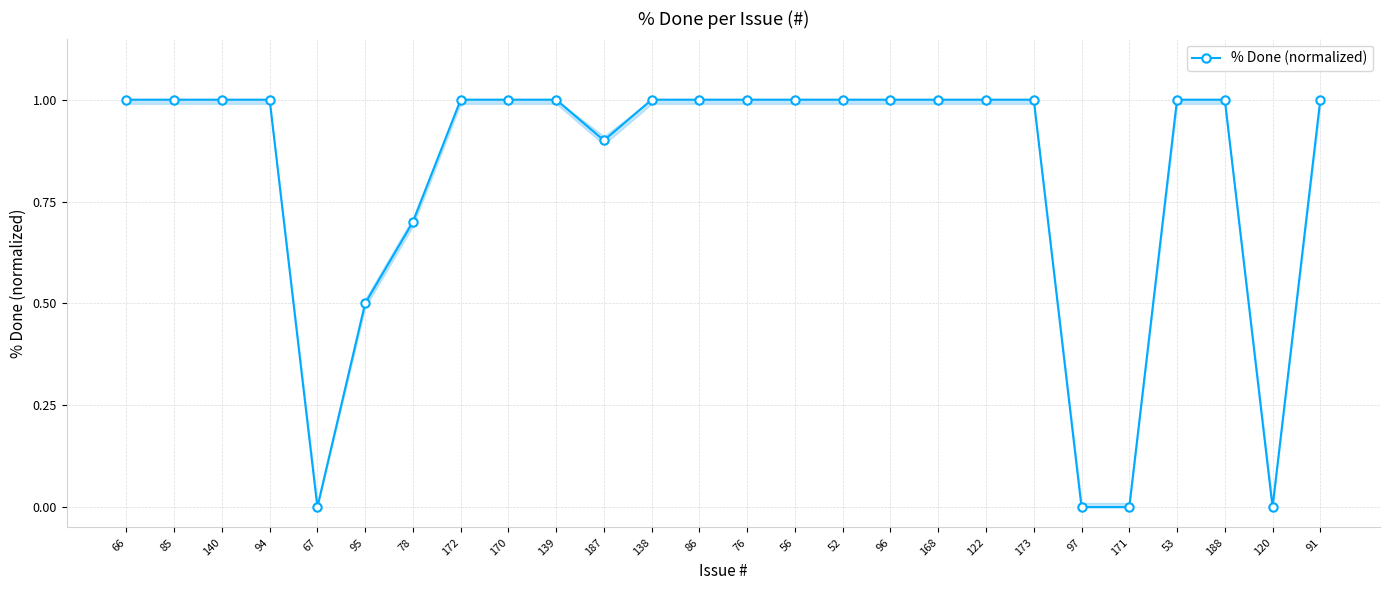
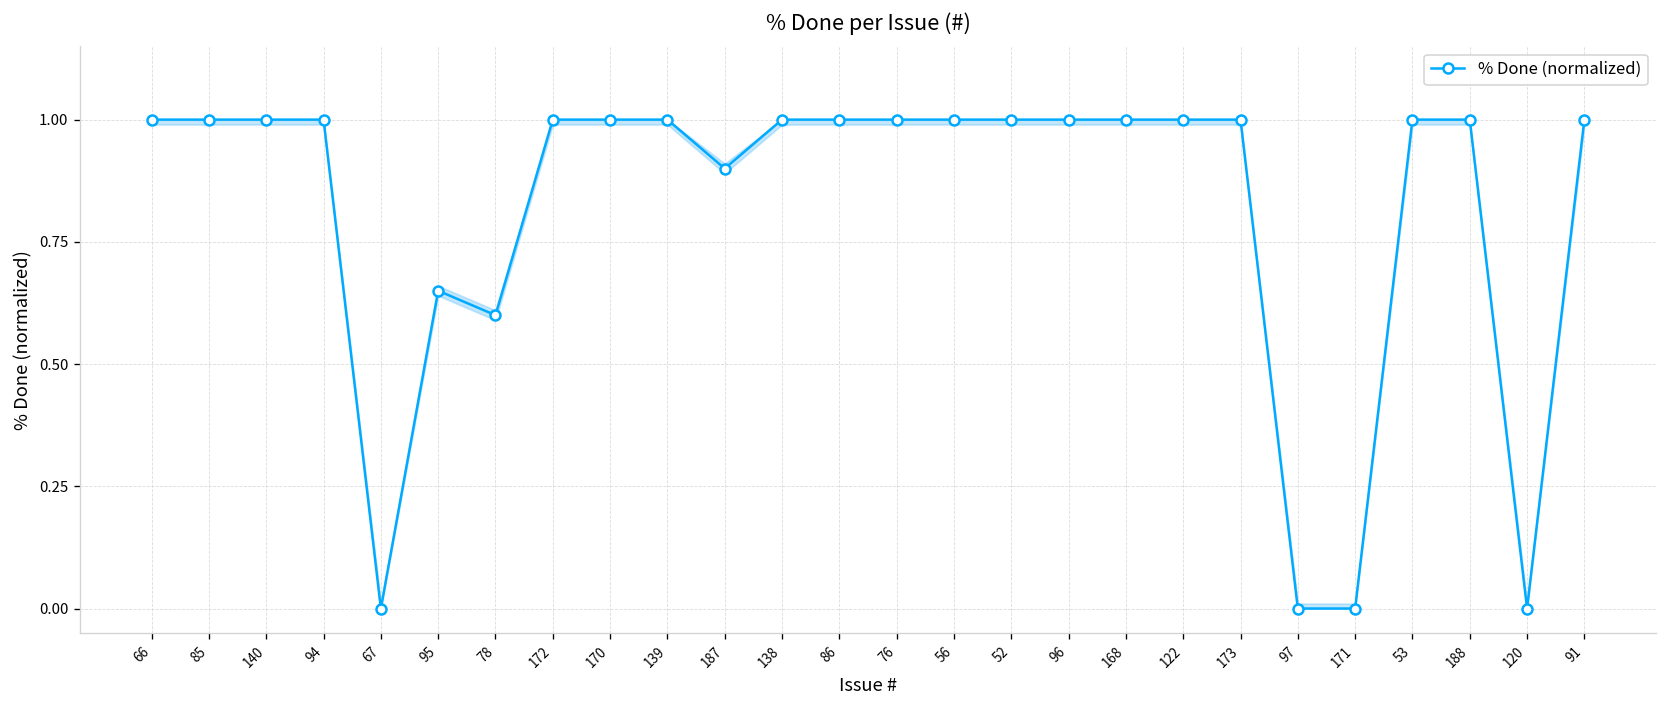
% Done (normalized), 95: 0.50 -> 0.65
% Done (normalized), 78: 0.70 -> 0.60
